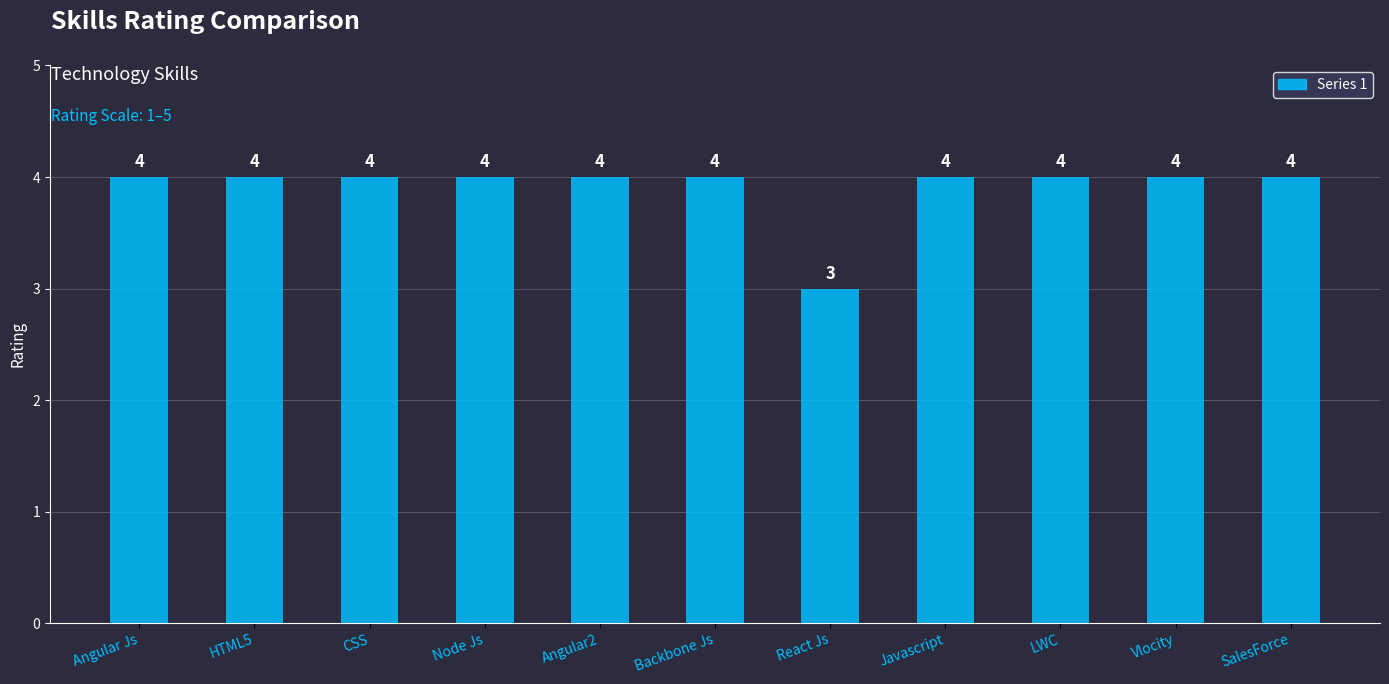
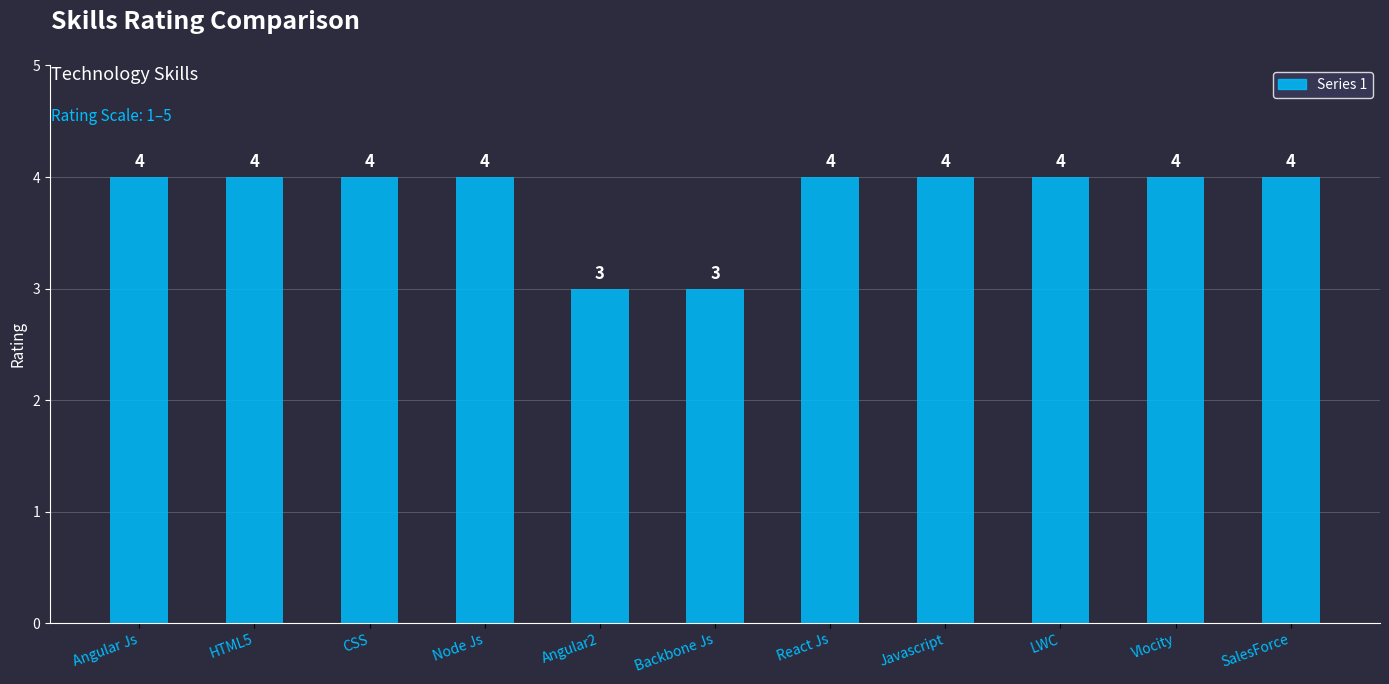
Angular2: 4 -> 3
Backbone Js: 4 -> 3
React Js: 3 -> 4
